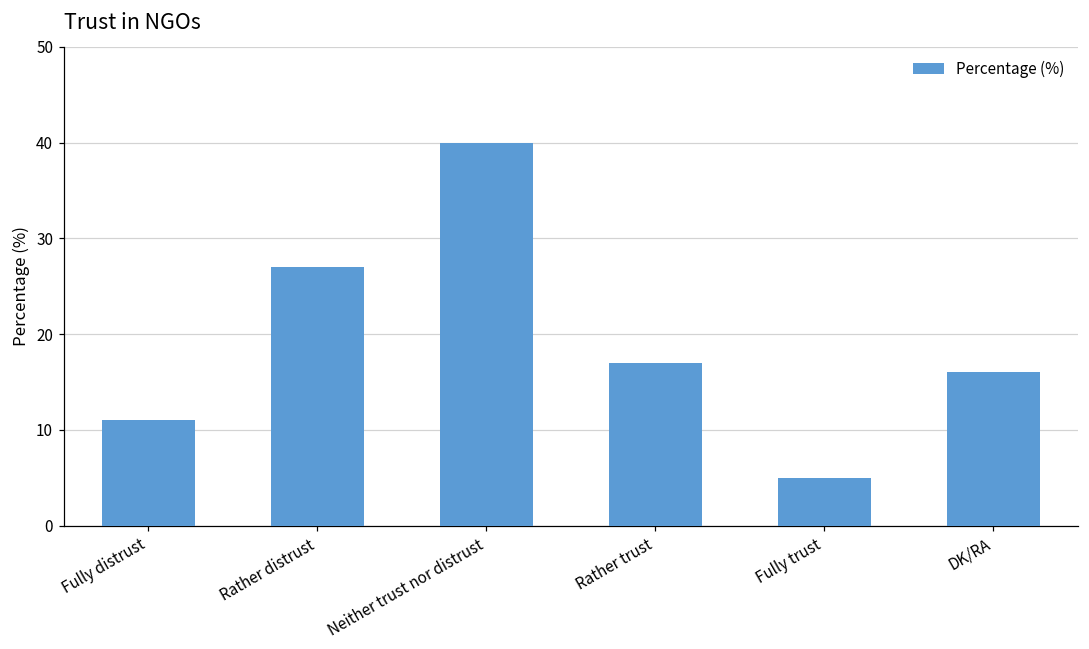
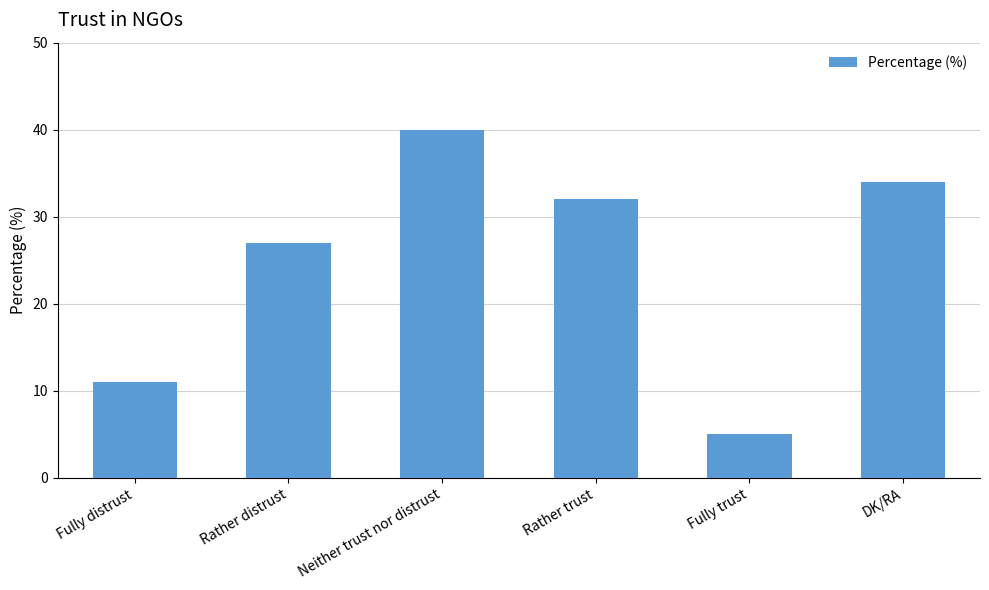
Rather trust: 17 -> 32
DK/RA: 16 -> 34
